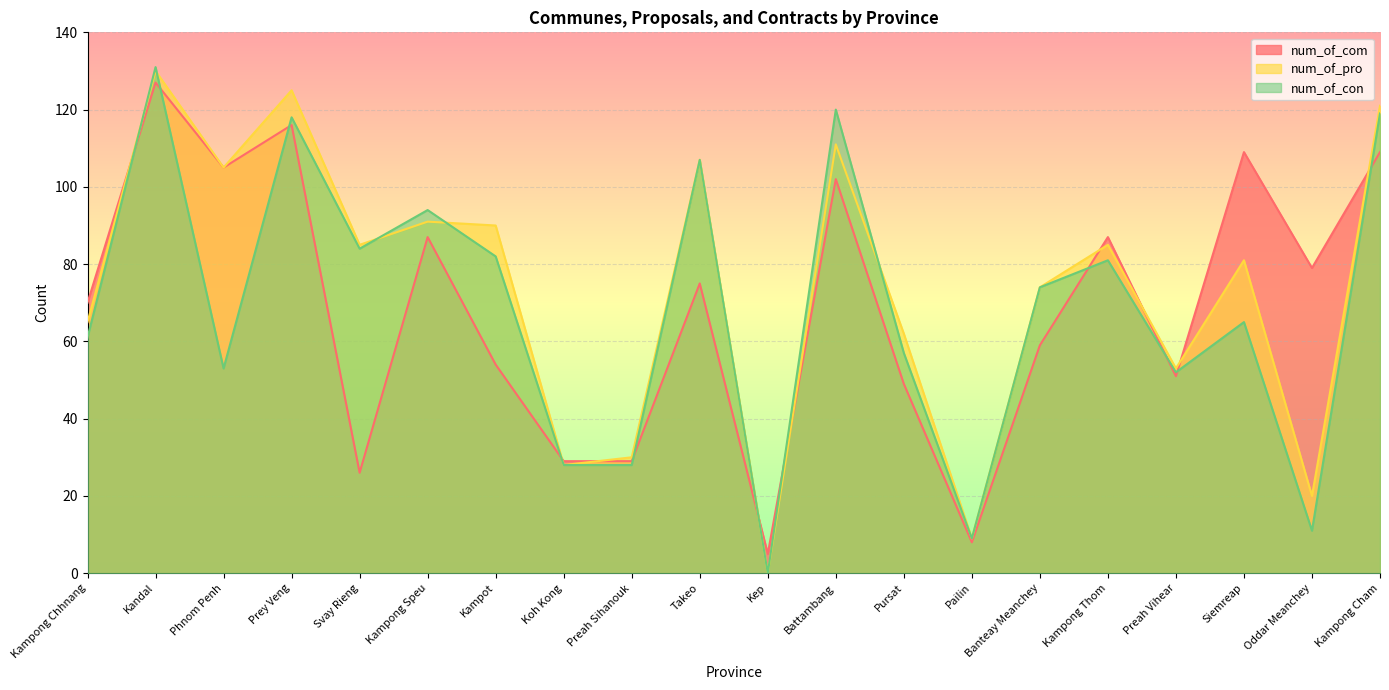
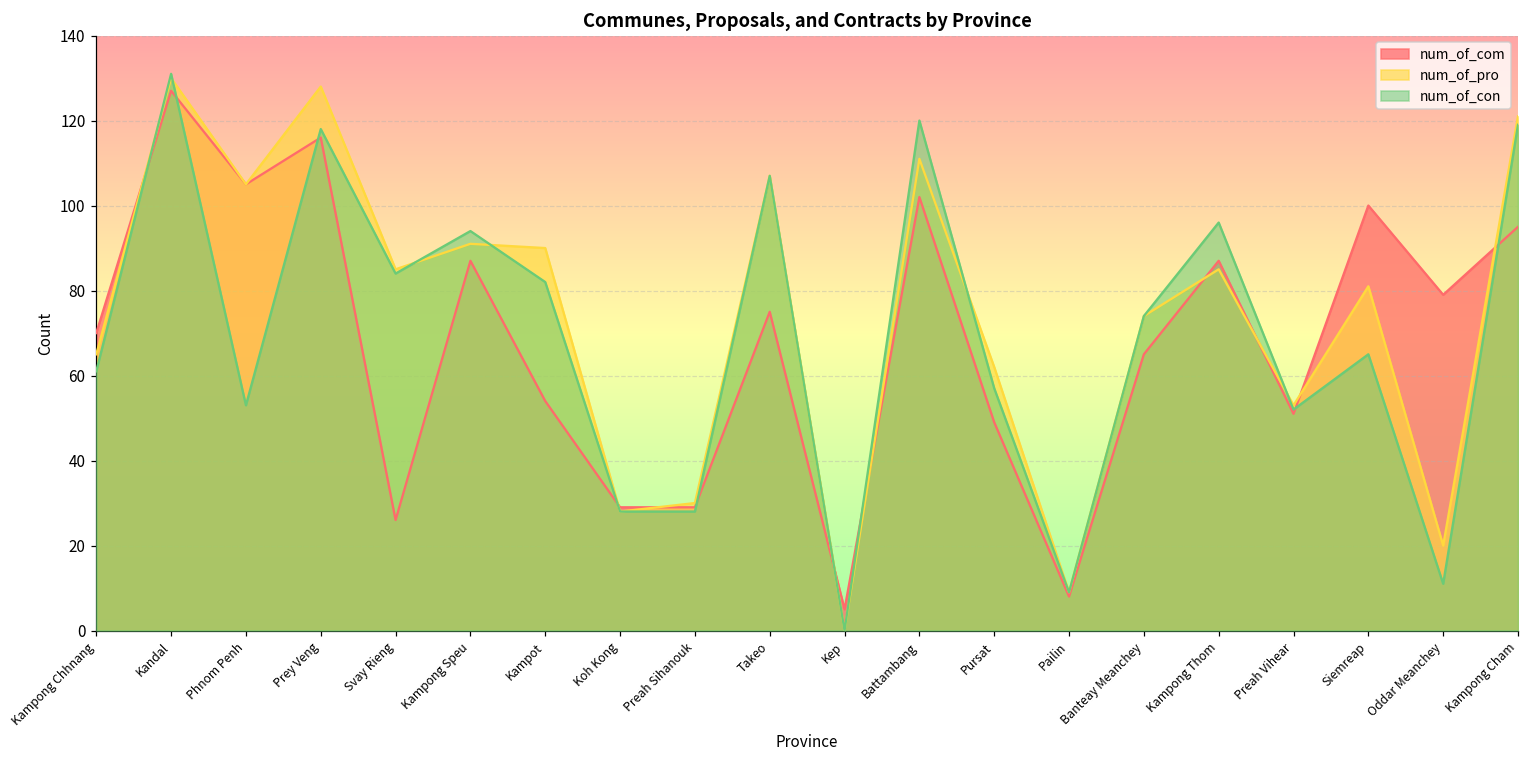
num_of_pro, Prey Veng: 125 -> 128
num_of_com, Banteay Meanchey: 59 -> 65
num_of_con, Kampong Thom: 81 -> 96
num_of_com, Siemreap: 109 -> 100
num_of_com, Kampong Cham: 109 -> 95
